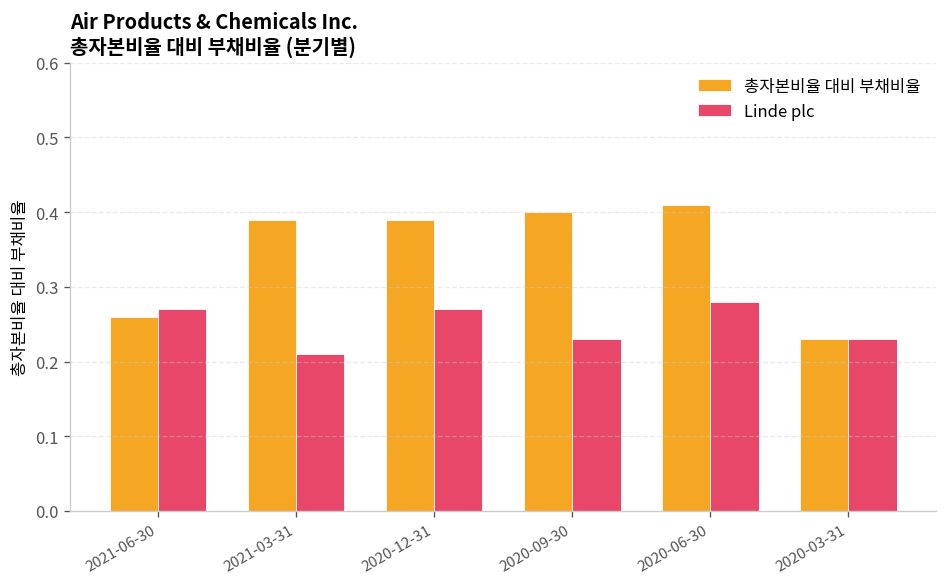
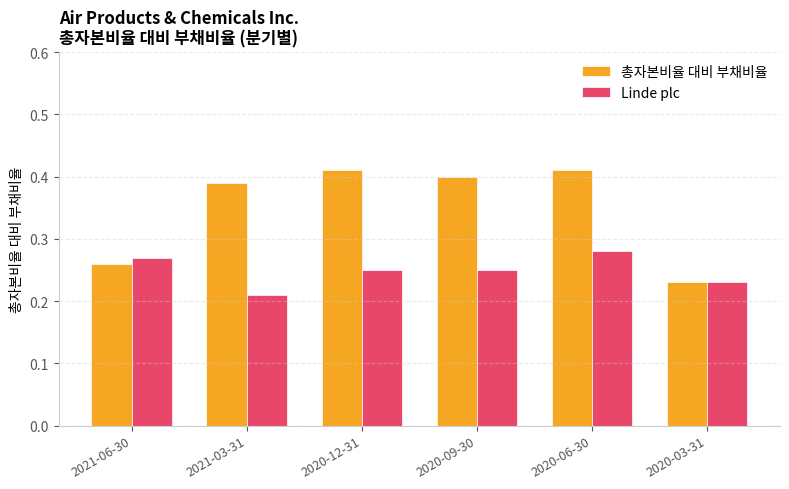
총자본비율 대비 부채비율, 2020-12-31: 0.39 -> 0.41
Linde plc, 2020-12-31: 0.27 -> 0.25
Linde plc, 2020-09-30: 0.23 -> 0.25
